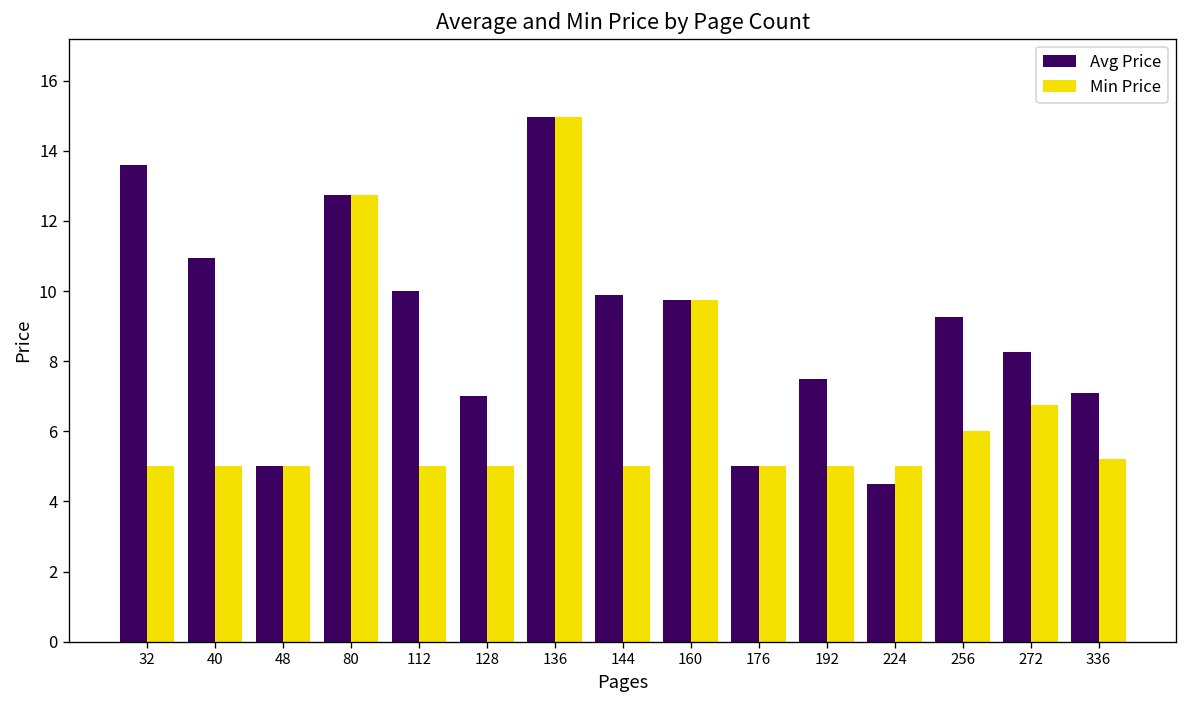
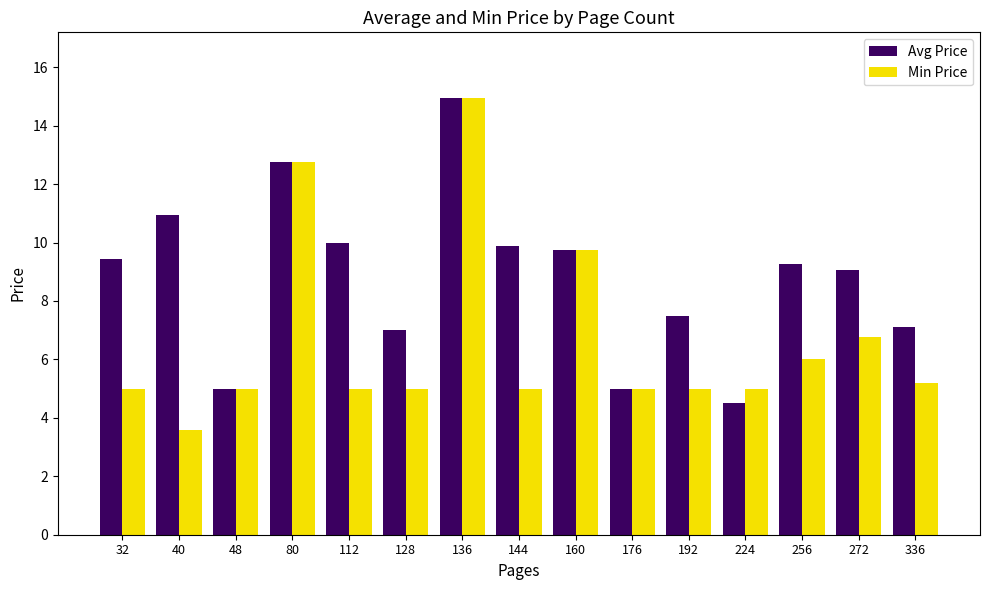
Avg Price, 32: 13.6 -> 9.5
Min Price, 40: 5.0 -> 3.6
Avg Price, 272: 8.3 -> 9.1
